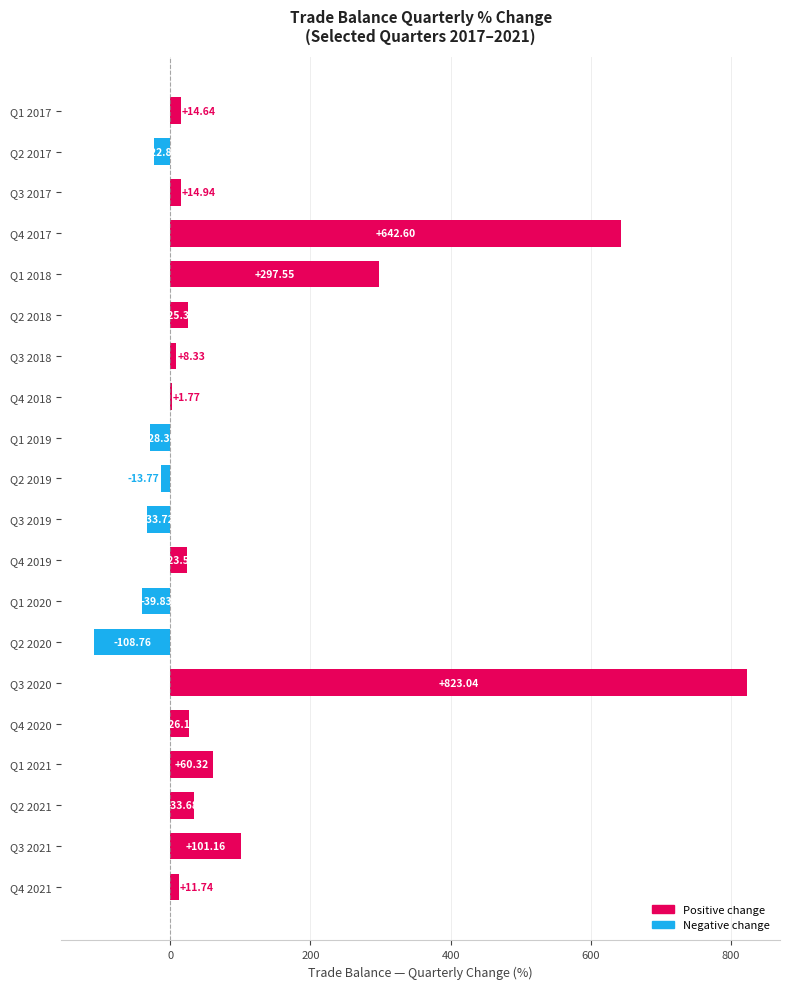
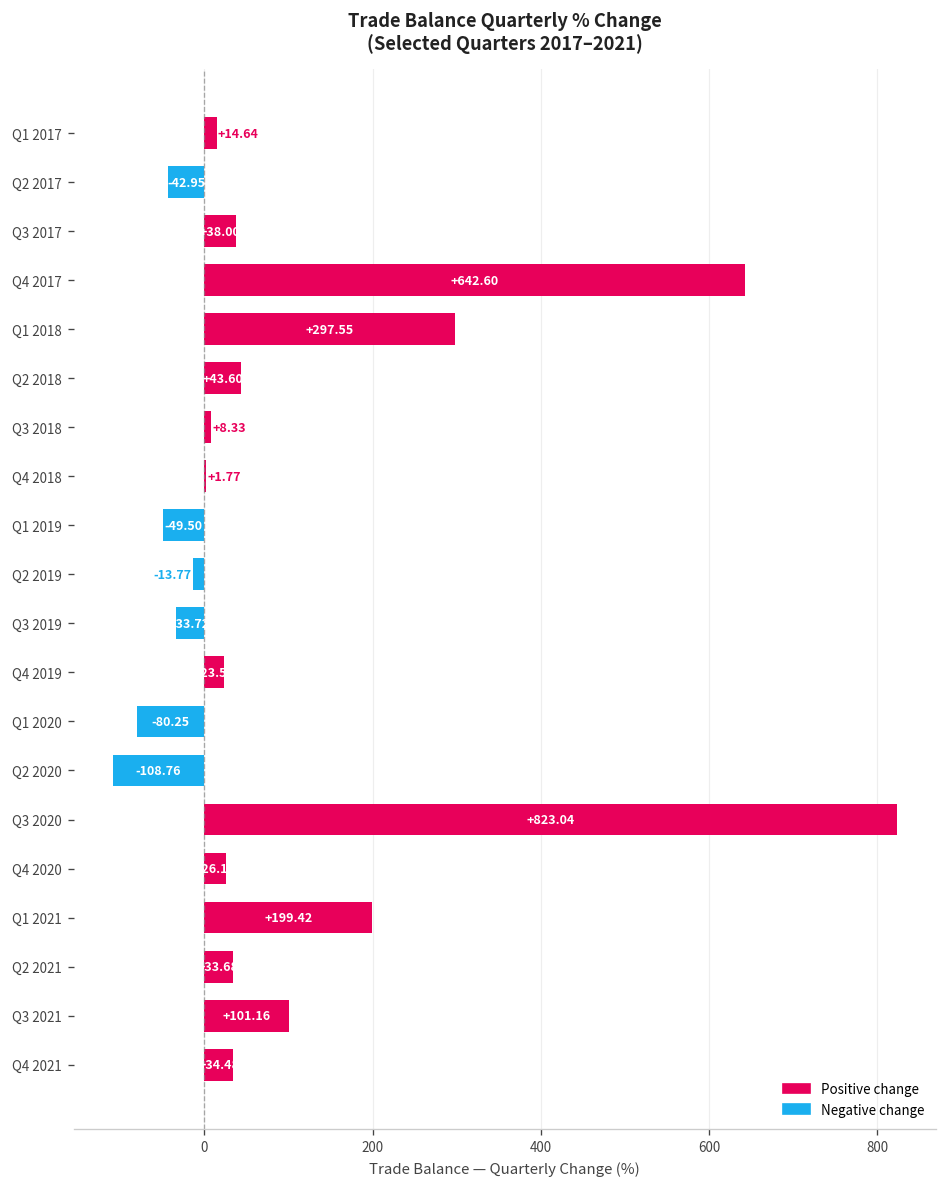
Q2 2017: -20 -> -40
Q3 2017: +14.94 -> +38.00
Q2 2018: 30 -> 40
Q1 2019: -28.39 -> -49.50
Q1 2020: -39.83 -> -80.25
Q1 2021: +60.32 -> +199.42
Q4 2021: +11.74 -> +34.48
